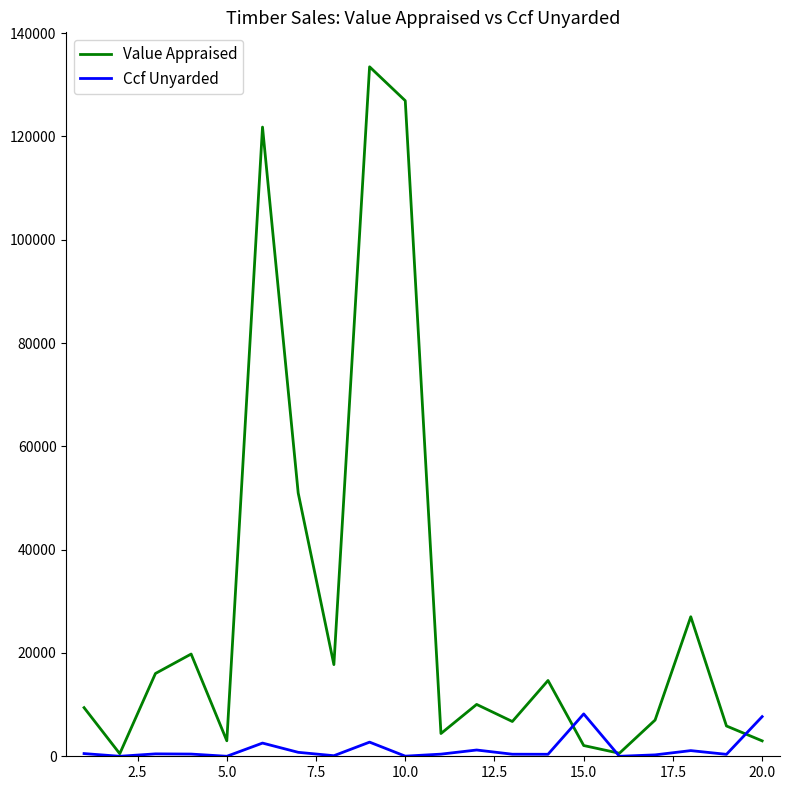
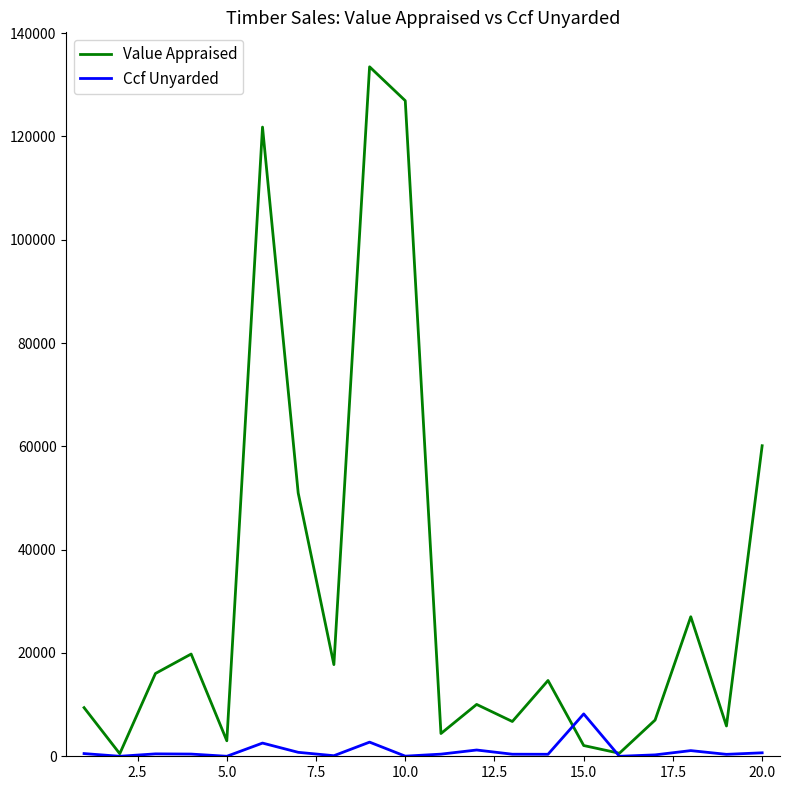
Value Appraised, 20.0: 3000 -> 60000
Ccf Unyarded, 20.0: 8000 -> 1000
